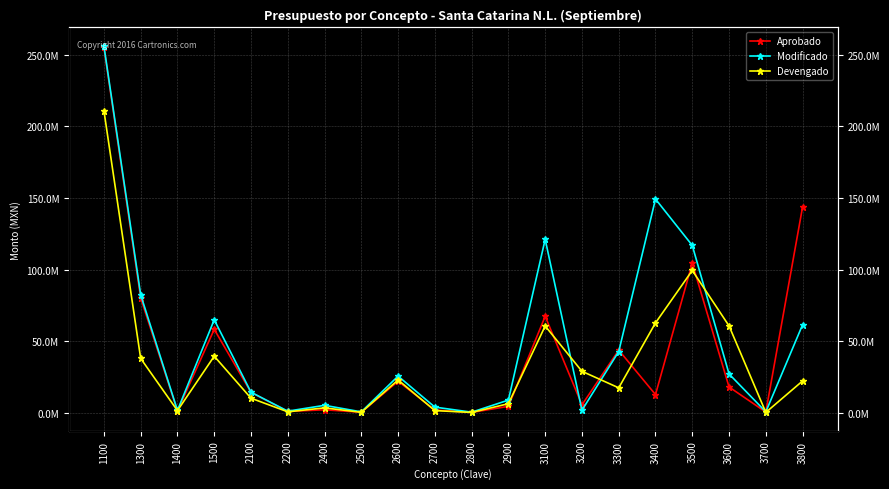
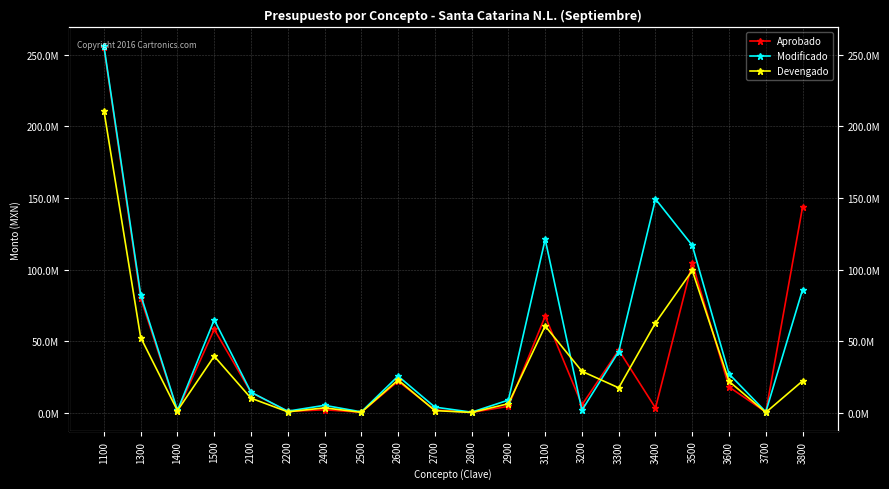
Devengado, 1300: 38000000 -> 53000000
Aprobado, 3400: 13000000 -> 3000000
Devengado, 3600: 61000000 -> 22000000
Modificado, 3800: 61000000 -> 86000000
